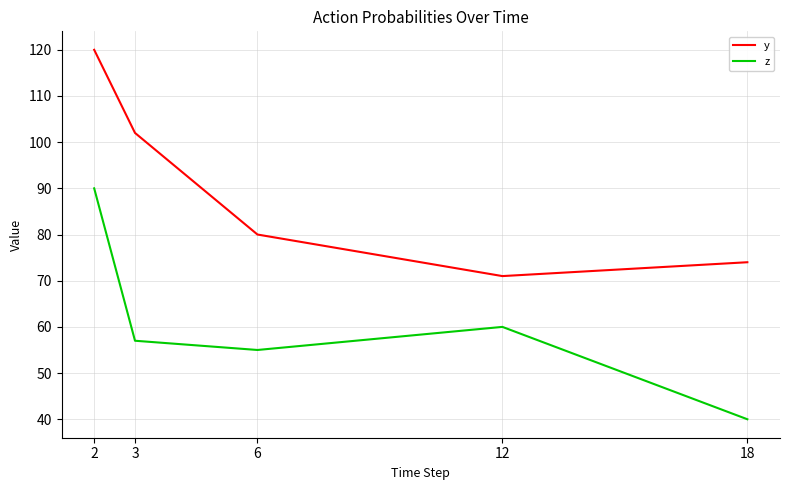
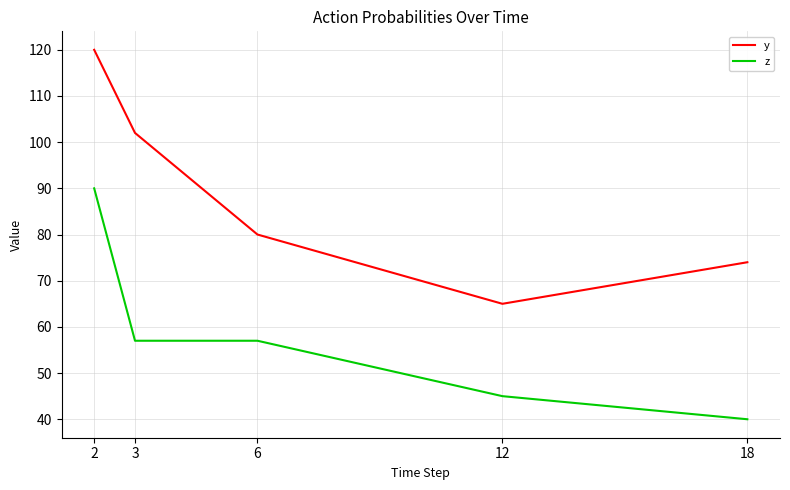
z, 6: 55 -> 57
y, 12: 71 -> 65
z, 12: 60 -> 45
